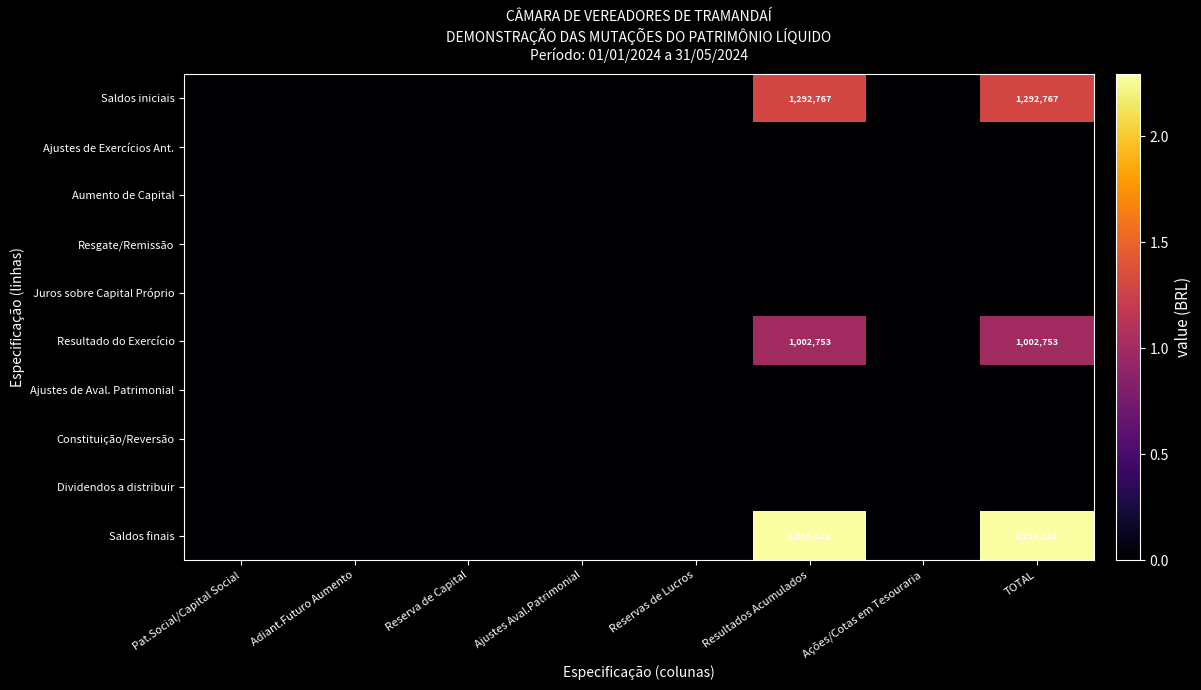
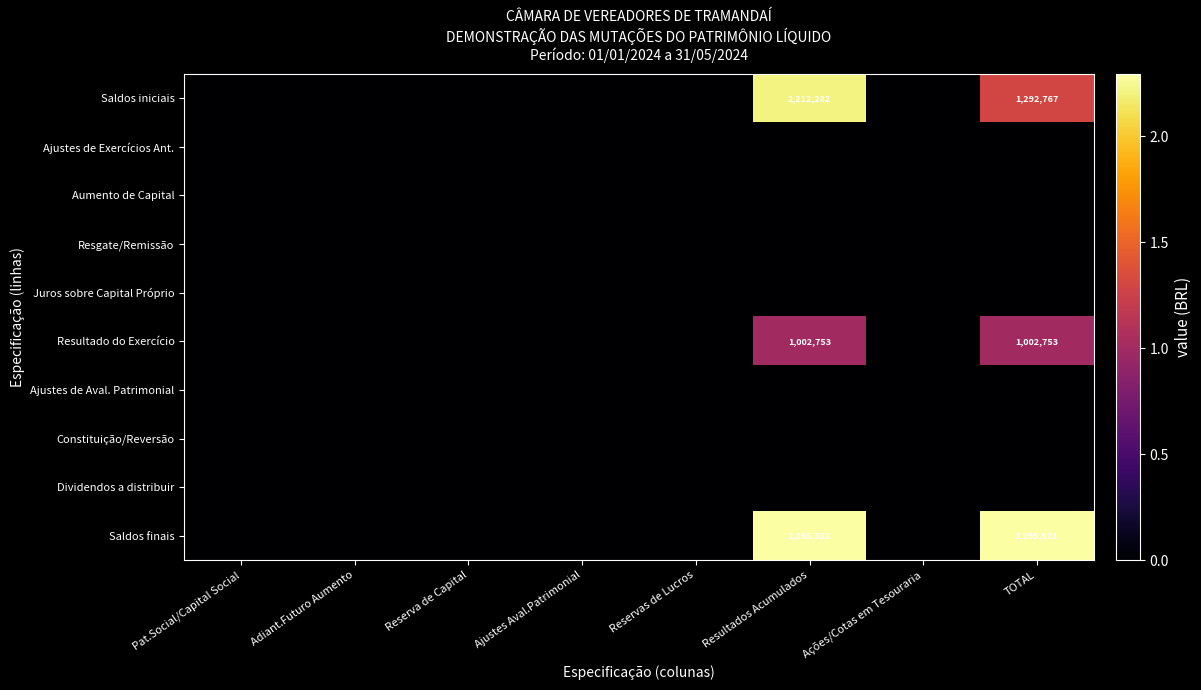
Saldos iniciais, Resultados Acumulados: 1,292,767 -> 2,212,282
